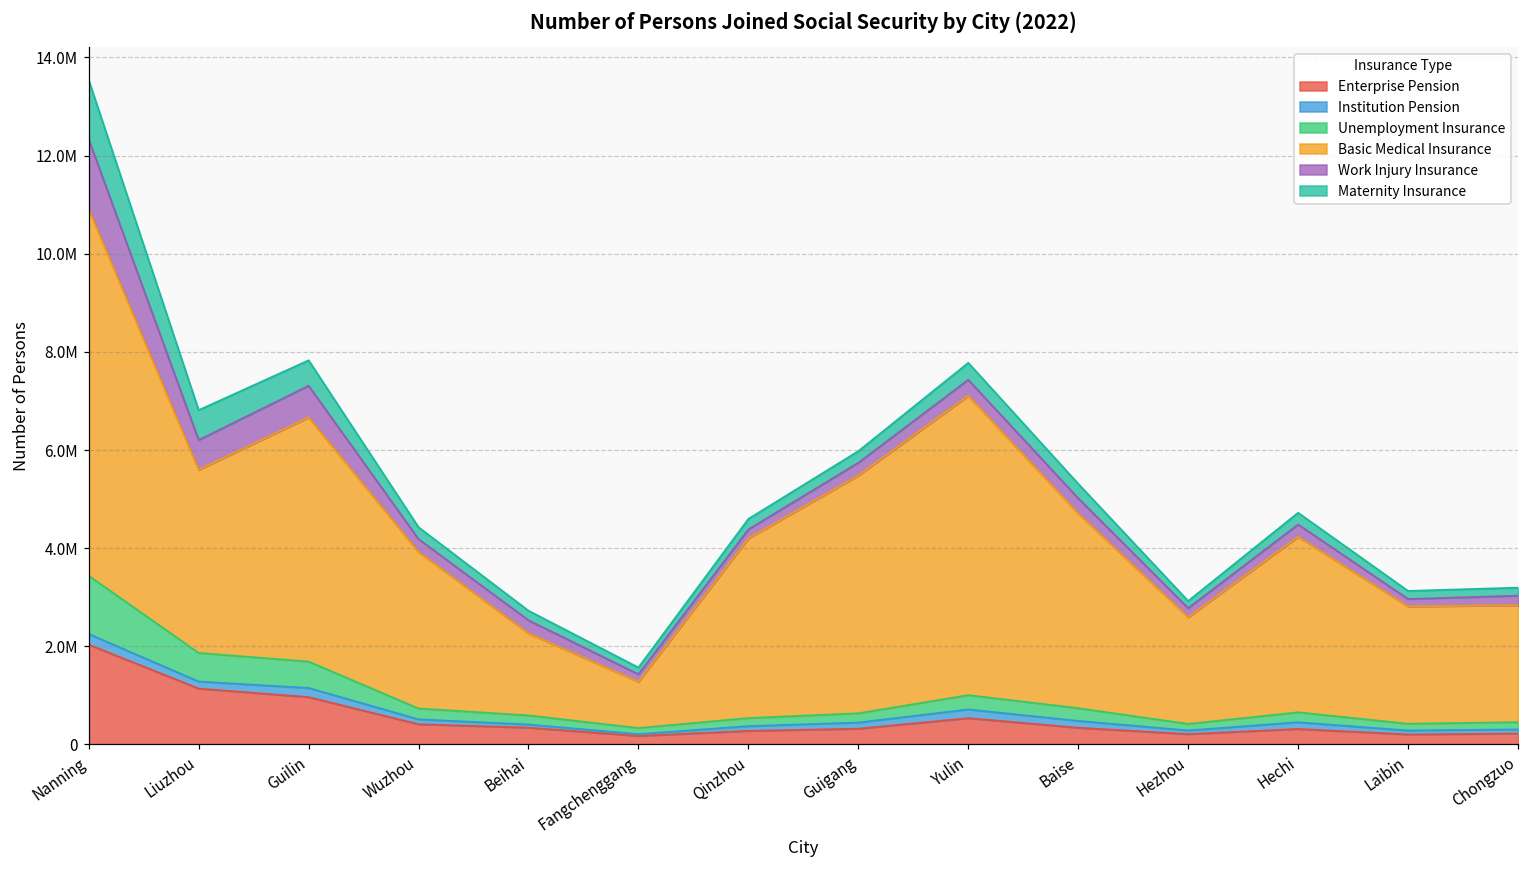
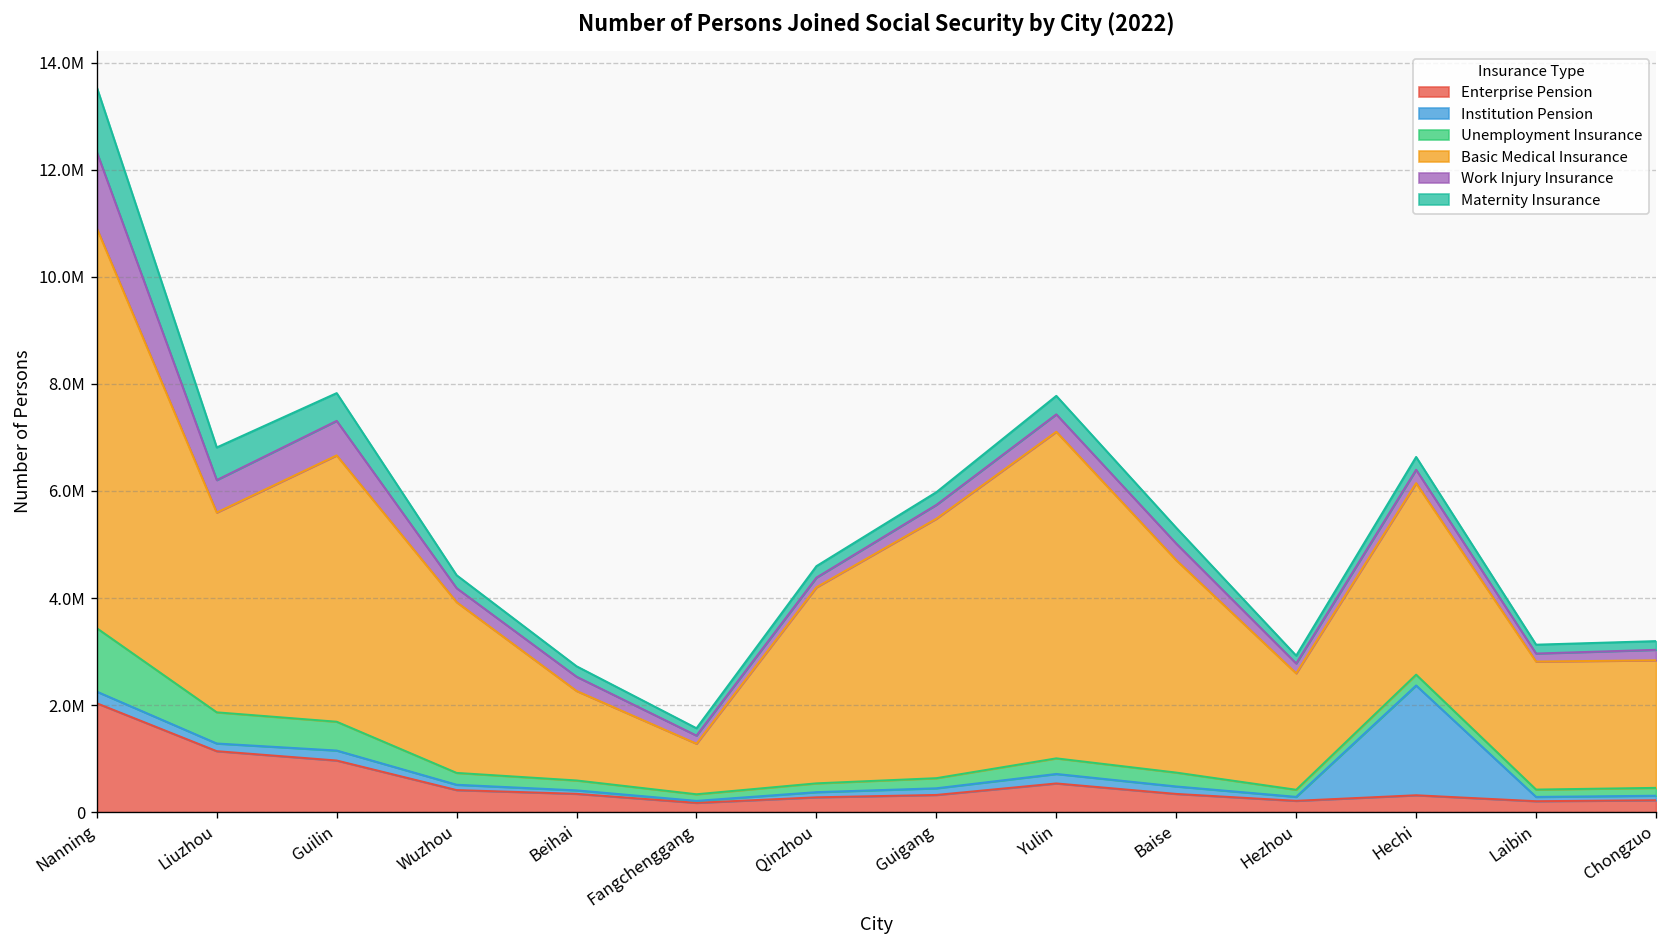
Institution Pension, Hechi: 100000 -> 2100000
